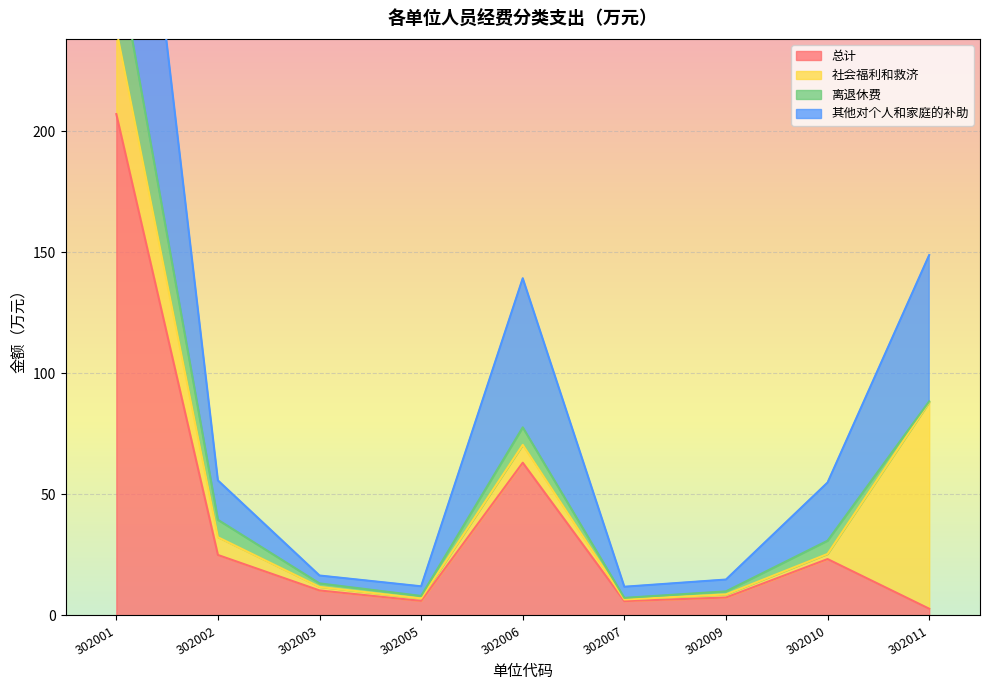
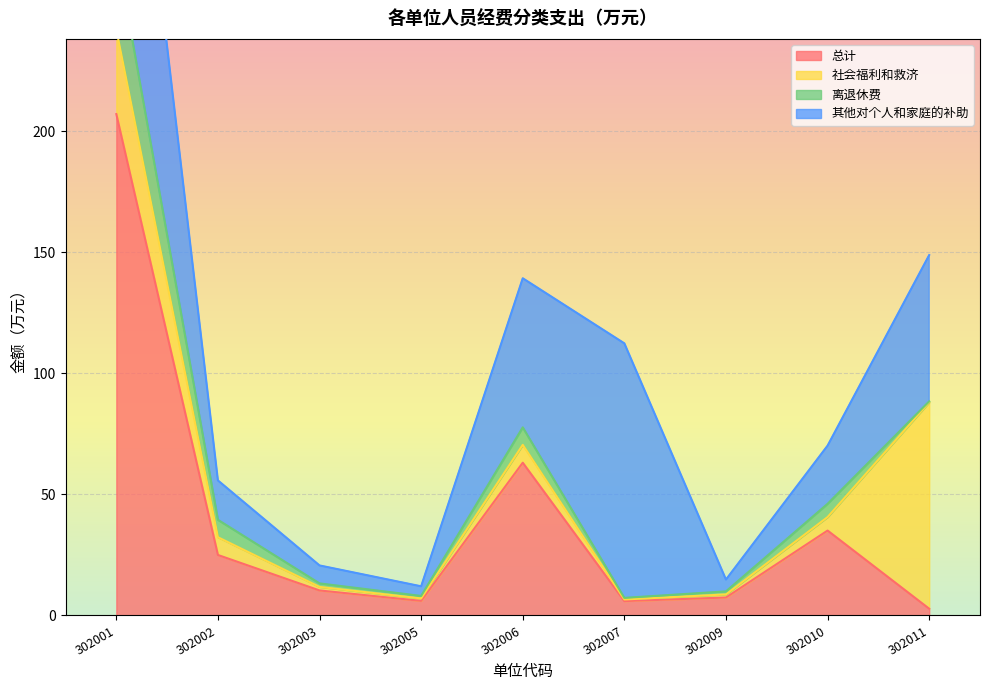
其他对个人和家庭的补助, 302003: 3 -> 7
其他对个人和家庭的补助, 302007: 5 -> 105
总计, 302010: 23 -> 35
社会福利和救济, 302010: 2 -> 6
